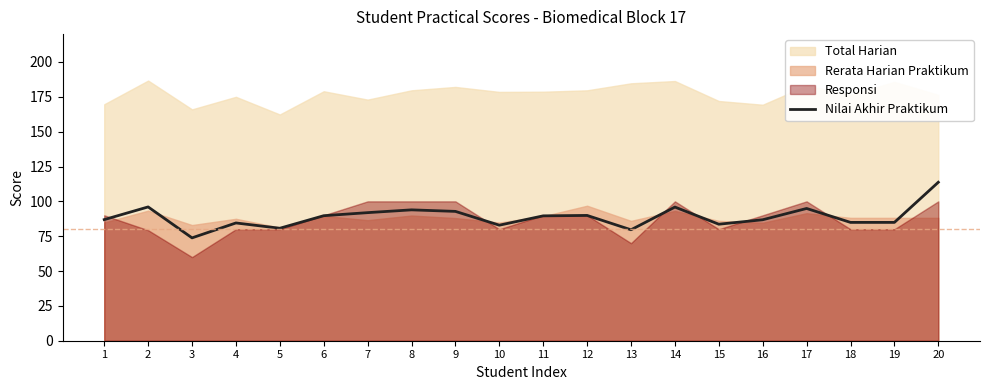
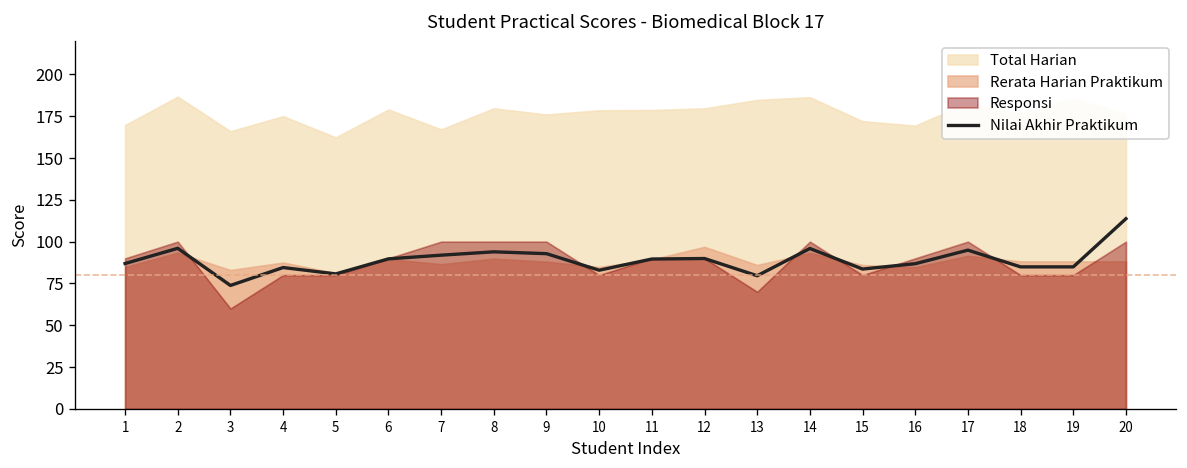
Responsi, 2: 79 -> 100
Total Harian, 7: 173 -> 167
Total Harian, 9: 182 -> 176
